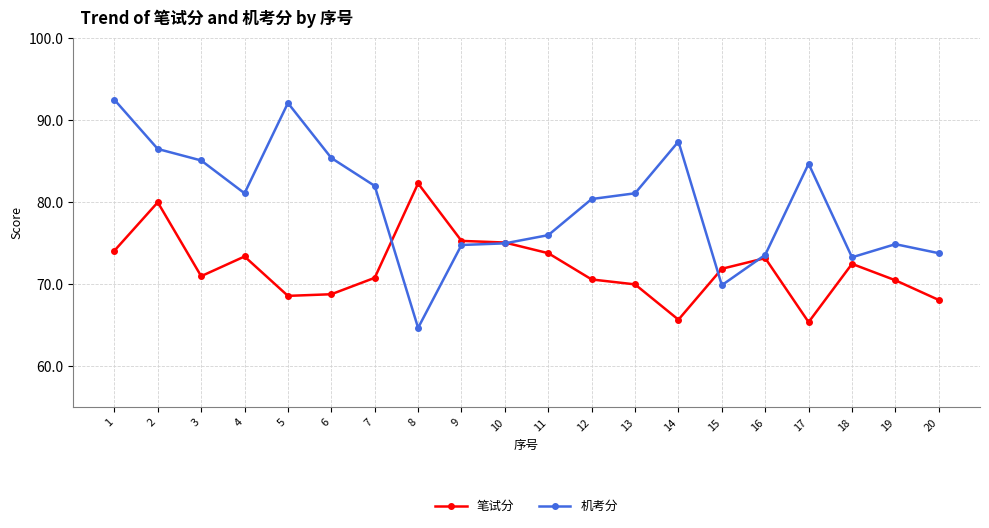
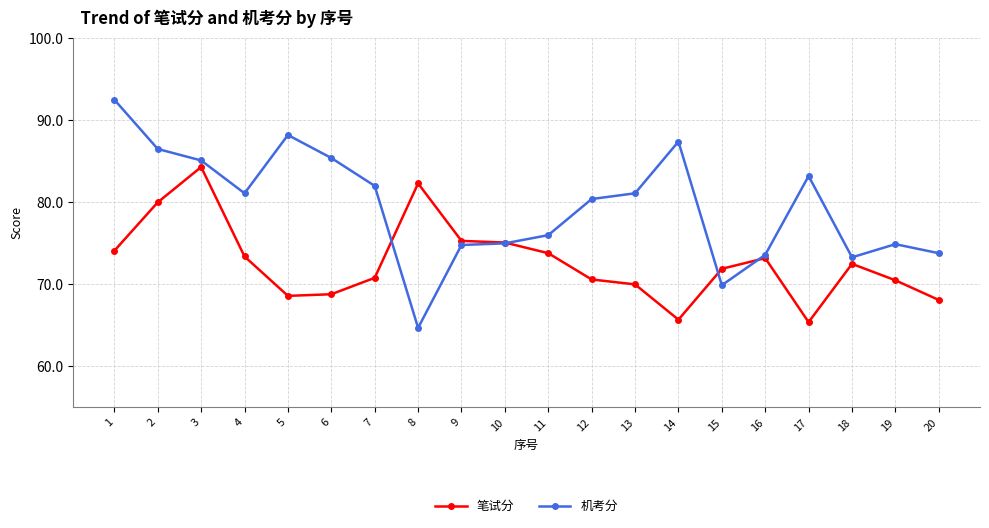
笔试分, 3: 71 -> 84
机考分, 5: 92 -> 88
机考分, 17: 85 -> 83
